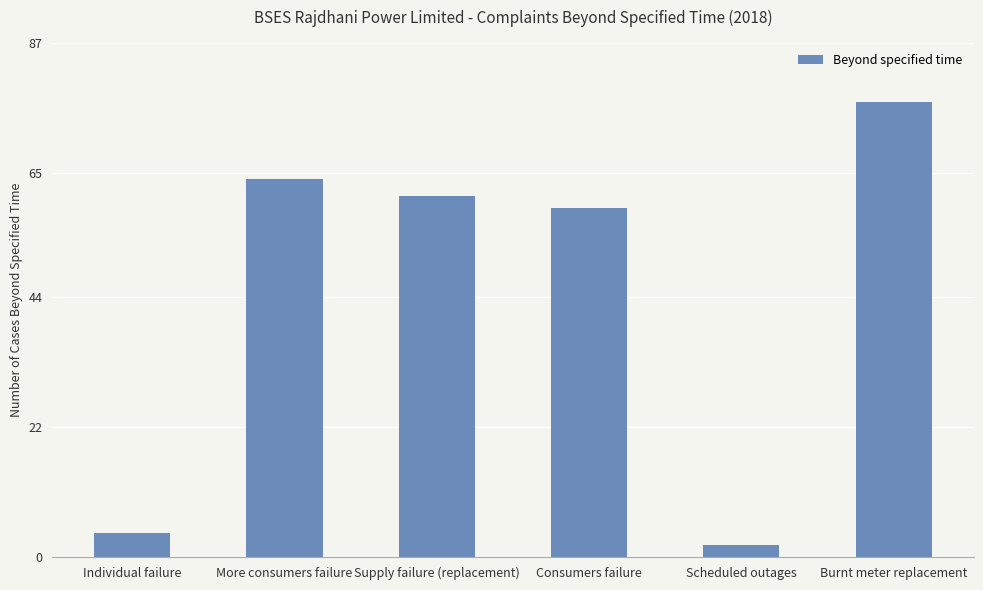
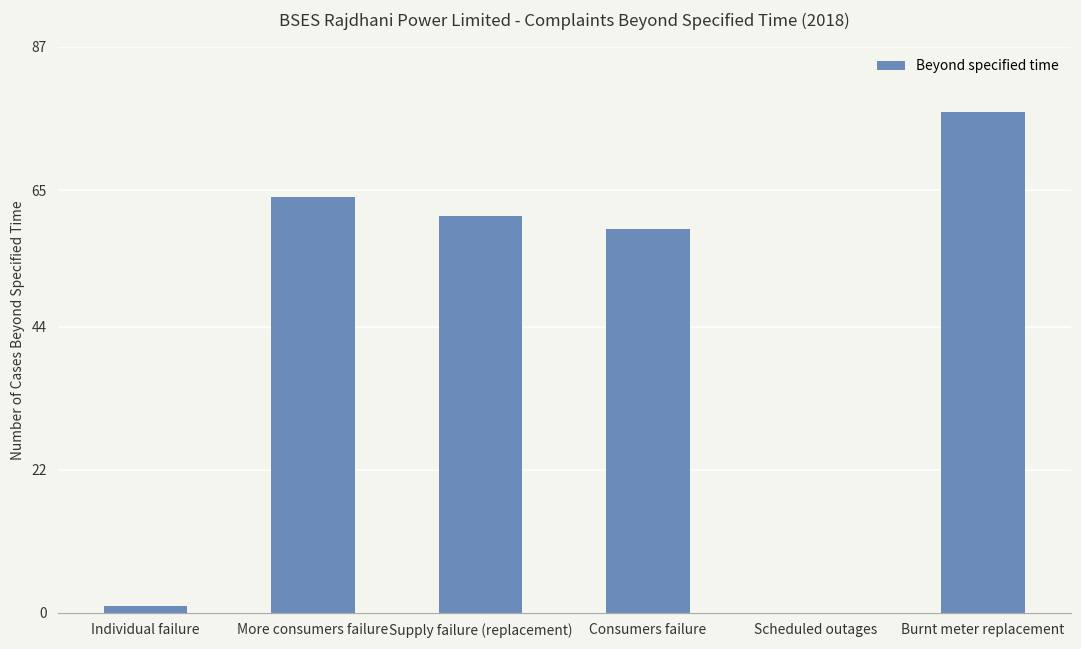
Individual failure: 4 -> 1
Scheduled outages: 2 -> 0
